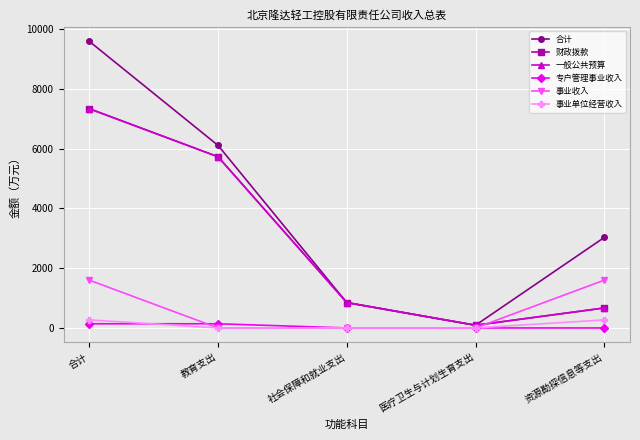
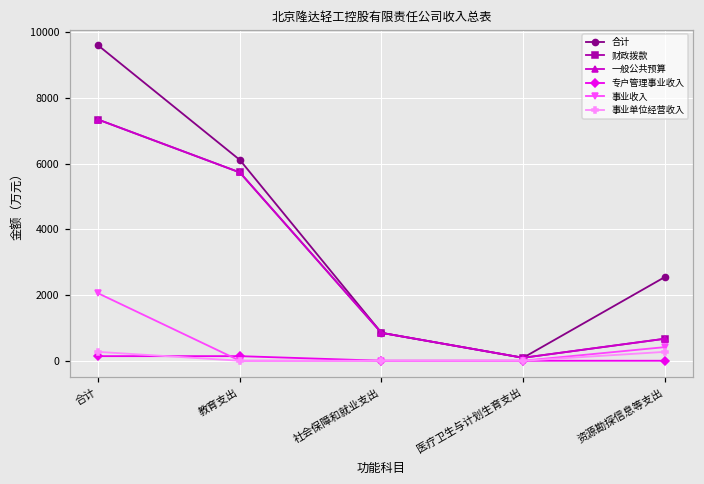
事业收入, 合计: 1600 -> 2100
合计, 资源勘探信息等支出: 3000 -> 2500
事业收入, 资源勘探信息等支出: 1600 -> 400
